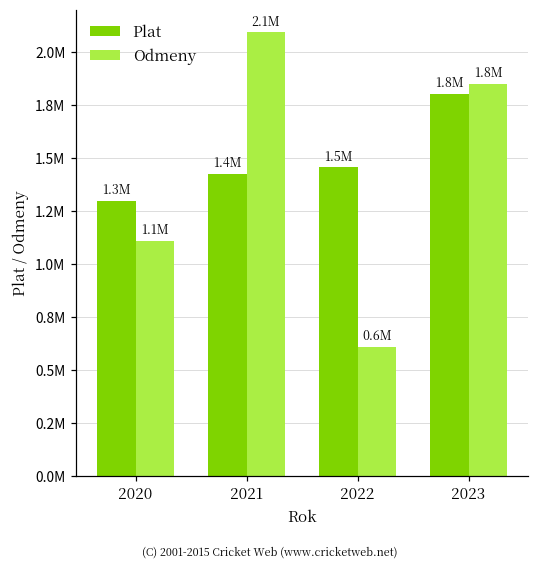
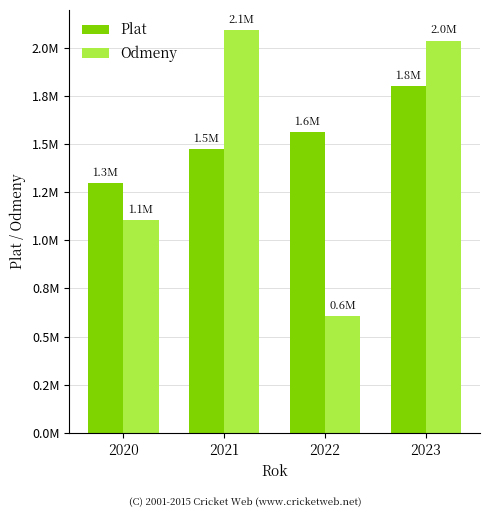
Plat, 2021: 1.4M -> 1.5M
Plat, 2022: 1.5M -> 1.6M
Odmeny, 2023: 1.8M -> 2.0M
